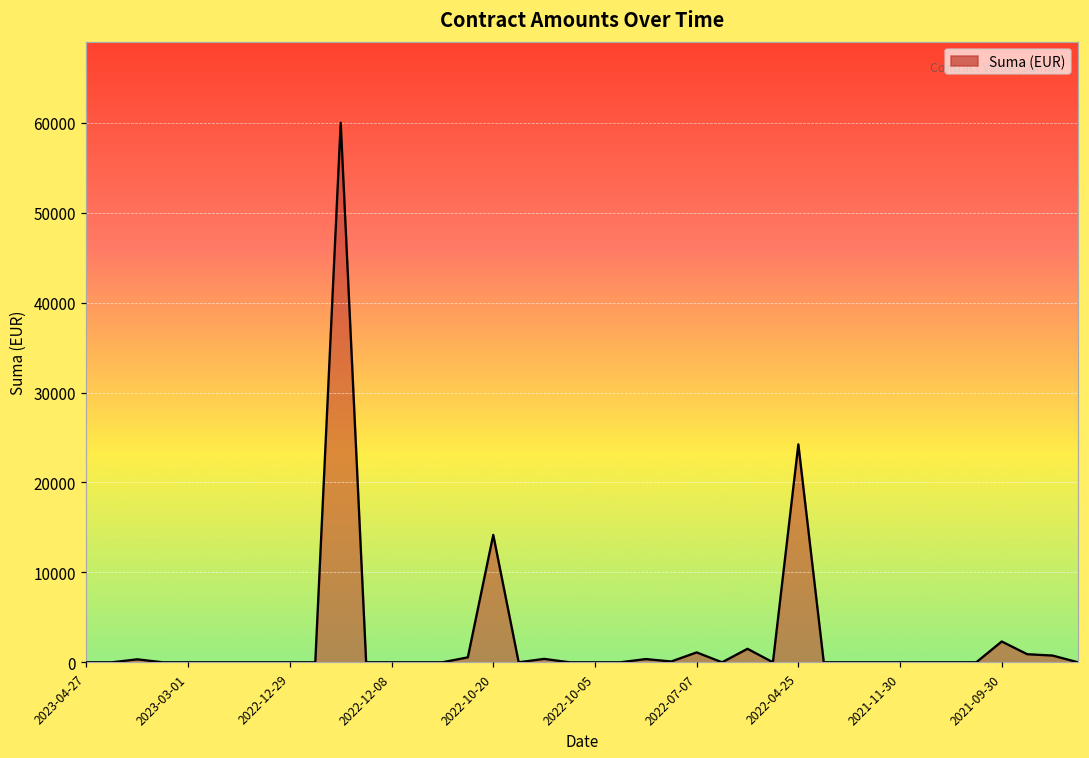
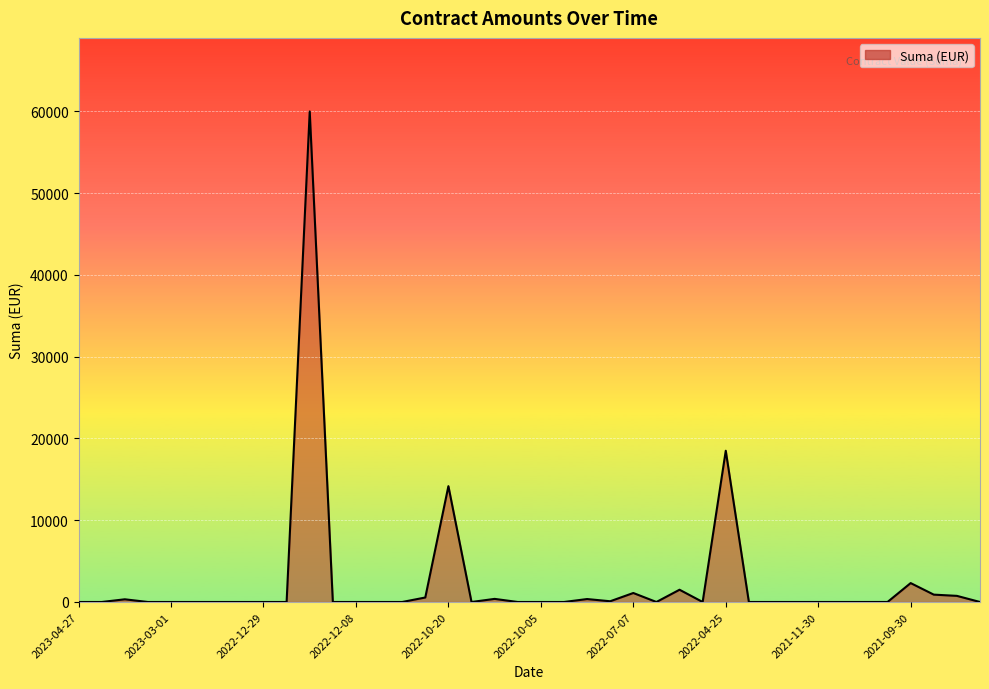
2022-04-25: 24000 -> 19000
